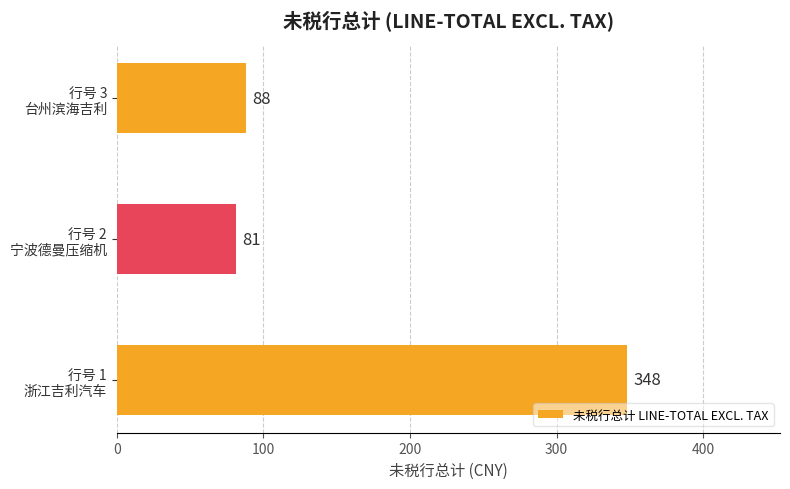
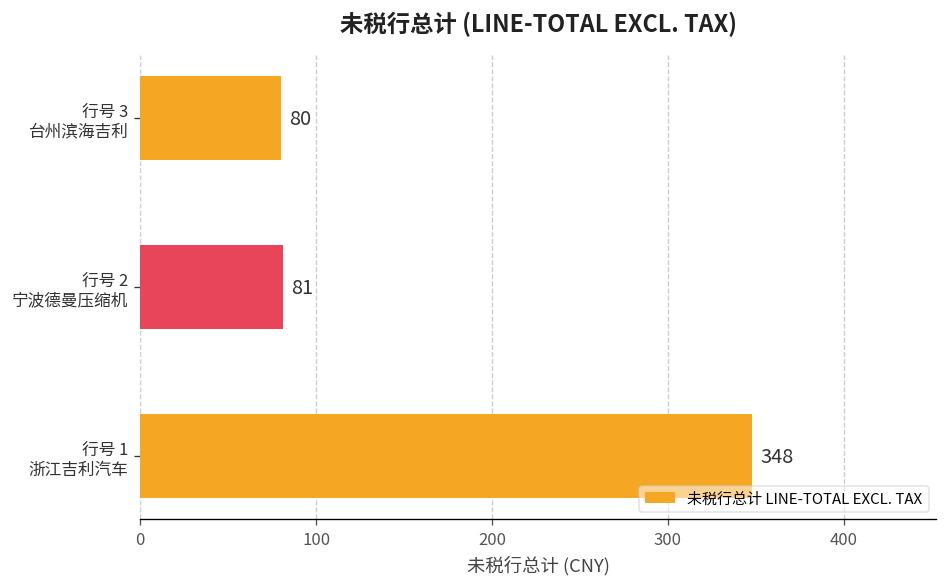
行号 3 台州滨海吉利: 88 -> 80
